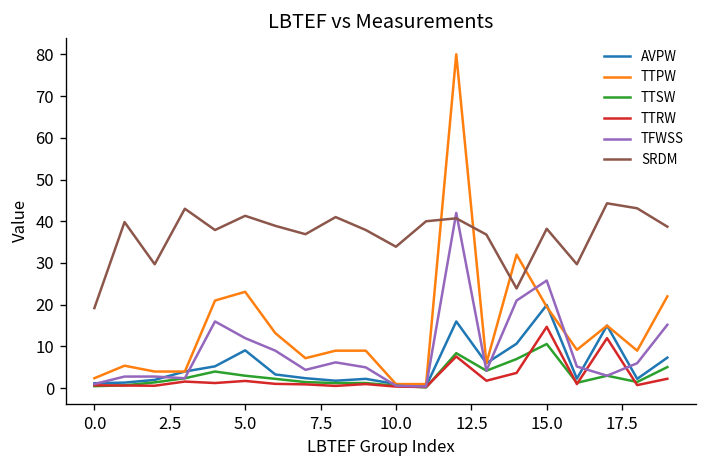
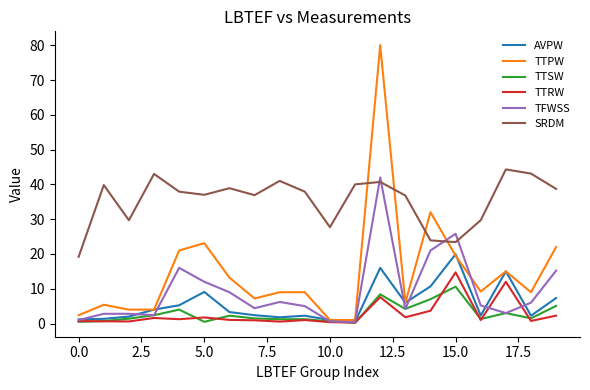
TTSW, 5.0: 3 -> 1
SRDM, 5.0: 41 -> 37
SRDM, 10.0: 34 -> 28
SRDM, 15.0: 38 -> 23
